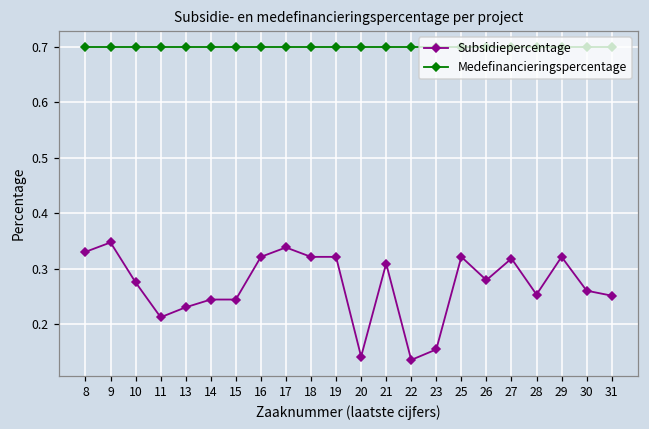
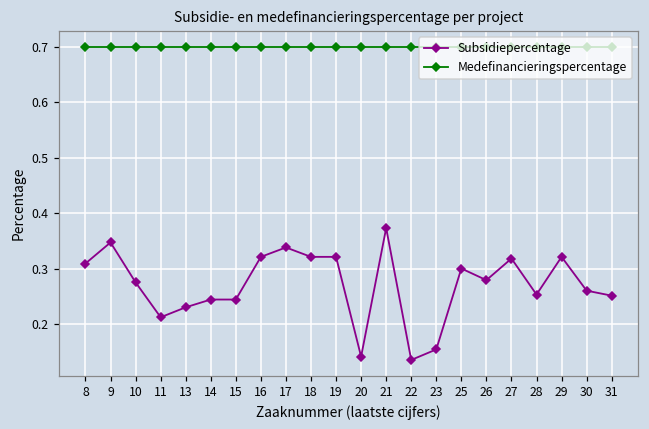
Subsidiepercentage, 8: 0.33 -> 0.31
Subsidiepercentage, 21: 0.31 -> 0.37
Subsidiepercentage, 25: 0.32 -> 0.30
